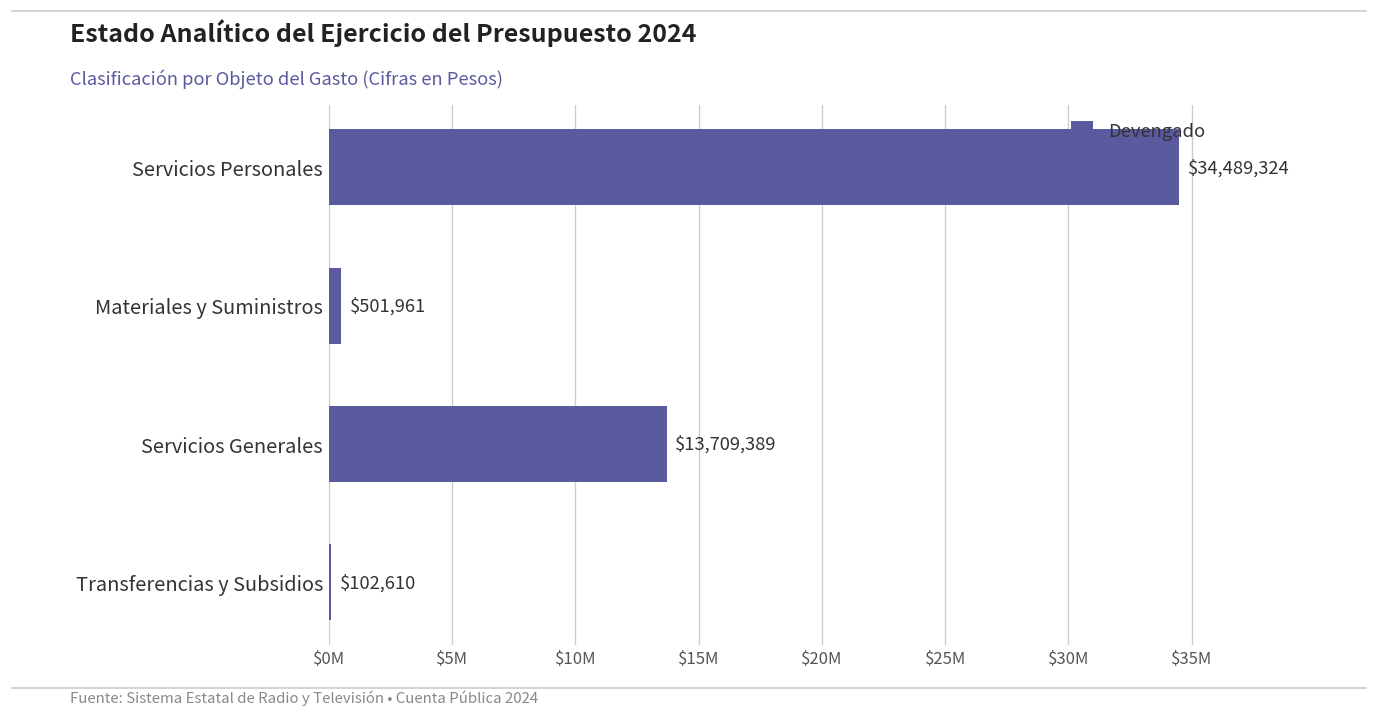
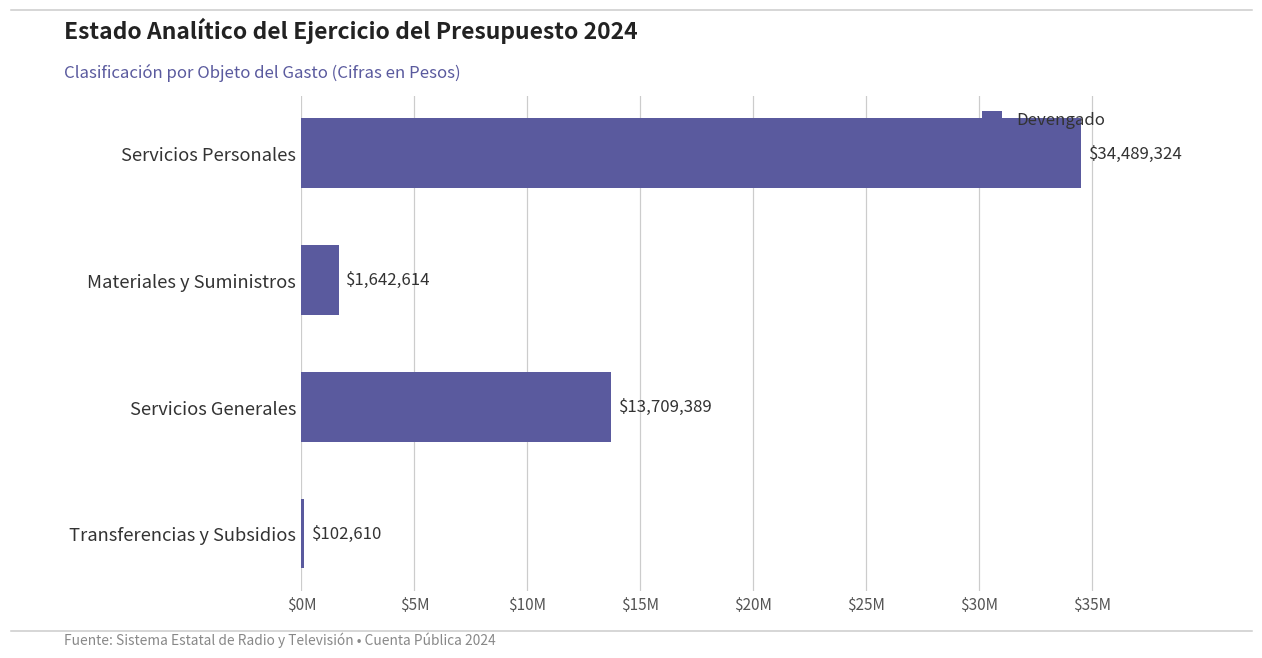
Materiales y Suministros: $501,961 -> $1,642,614
